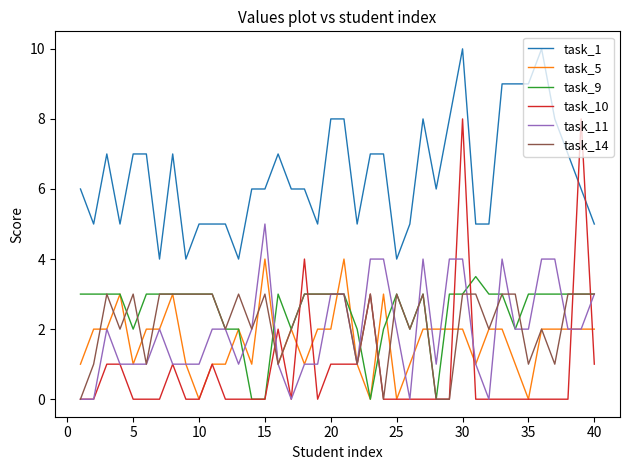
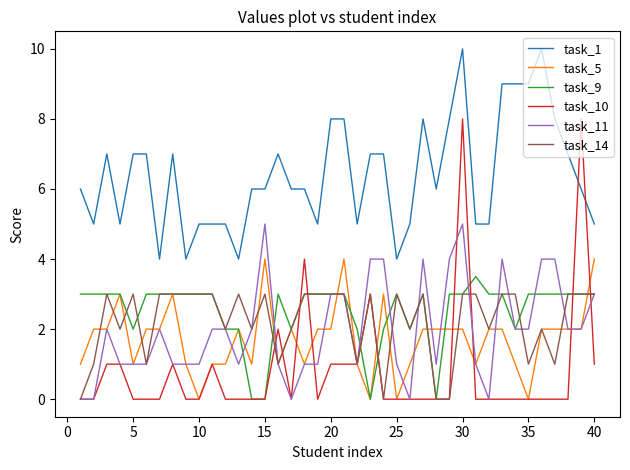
task_11, 25: 2 -> 1
task_11, 30: 4 -> 5
task_5, 40: 2 -> 4
